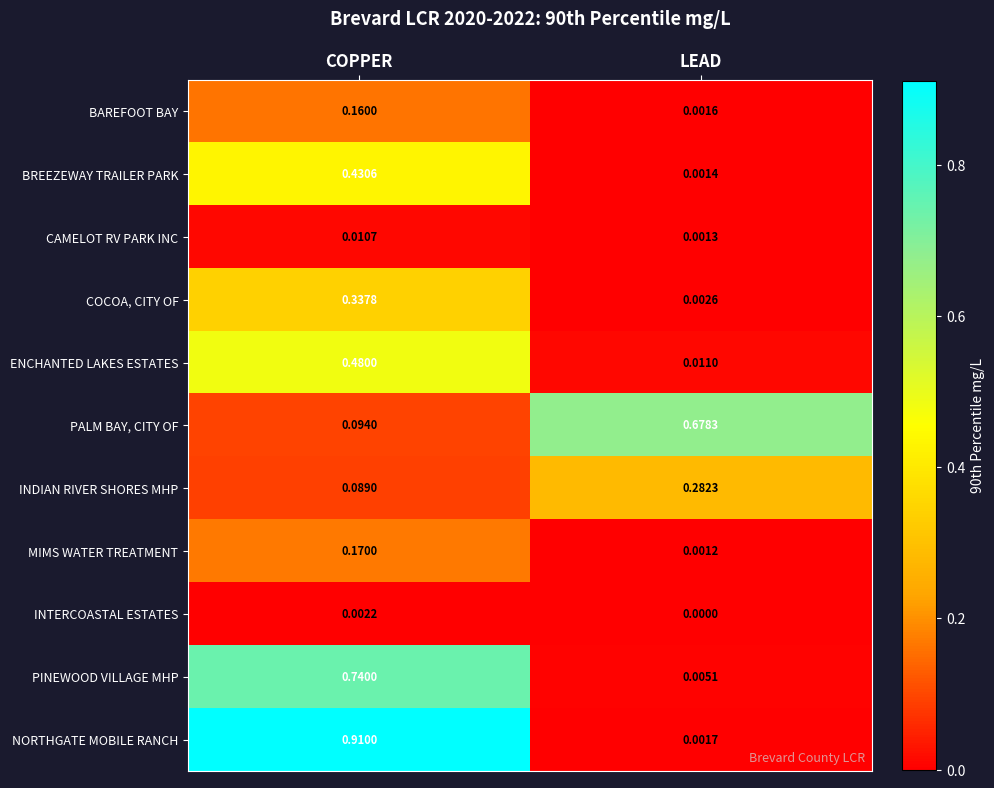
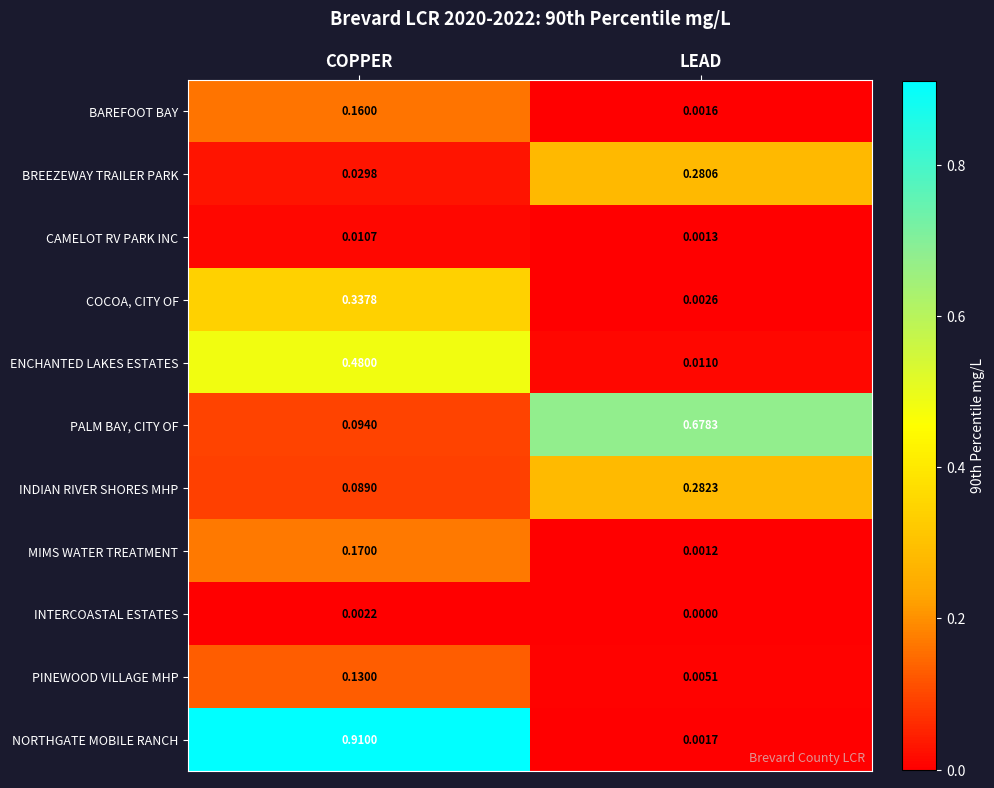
BREEZEWAY TRAILER PARK, COPPER: 0.4306 -> 0.0298
BREEZEWAY TRAILER PARK, LEAD: 0.0014 -> 0.2806
PINEWOOD VILLAGE MHP, COPPER: 0.7400 -> 0.1300
